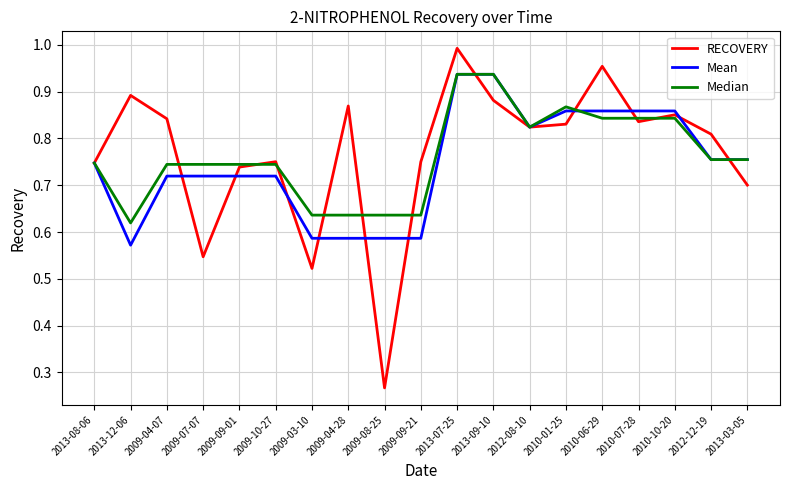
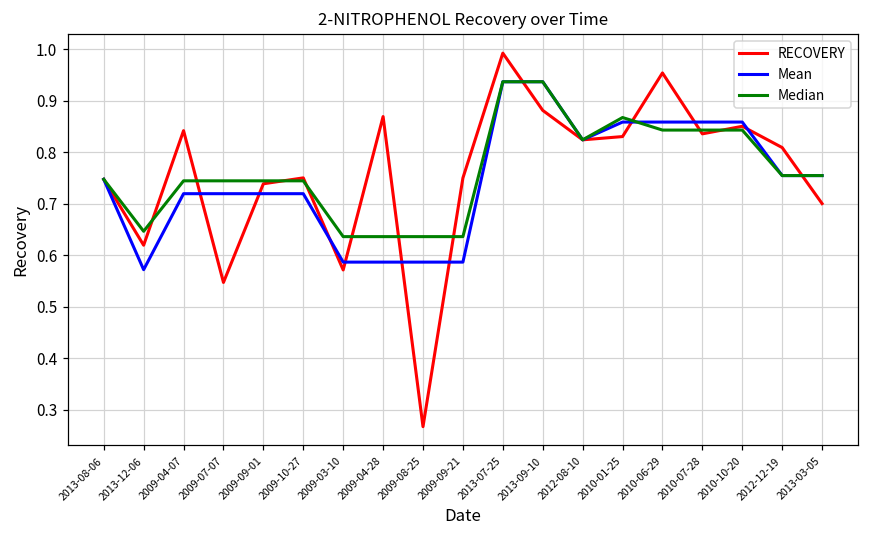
RECOVERY, 2013-12-06: 0.89 -> 0.62
Median, 2013-12-06: 0.62 -> 0.65
RECOVERY, 2009-03-10: 0.52 -> 0.57
